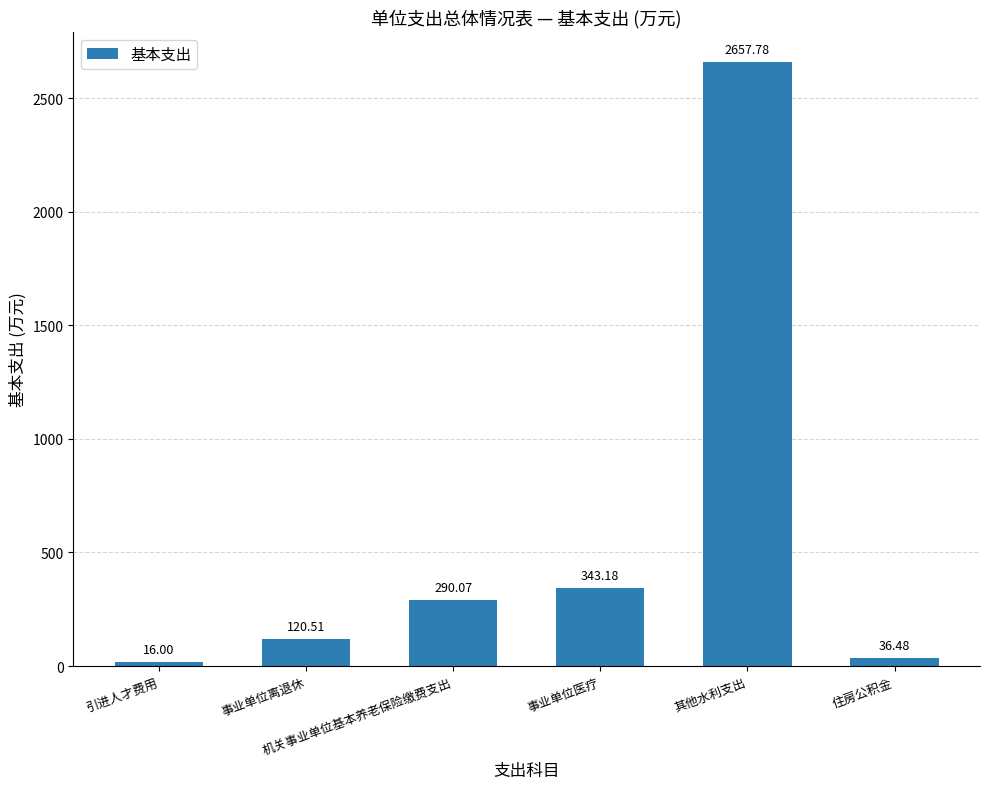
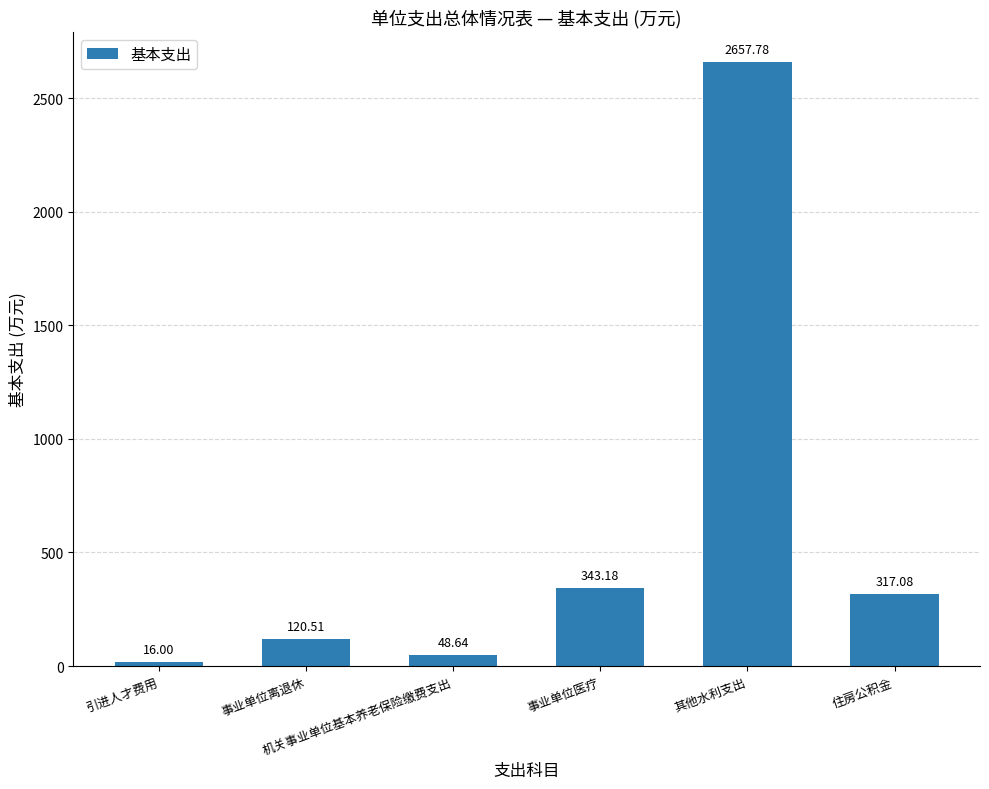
机关事业单位基本养老保险缴费支出: 290.07 -> 48.64
住房公积金: 36.48 -> 317.08
